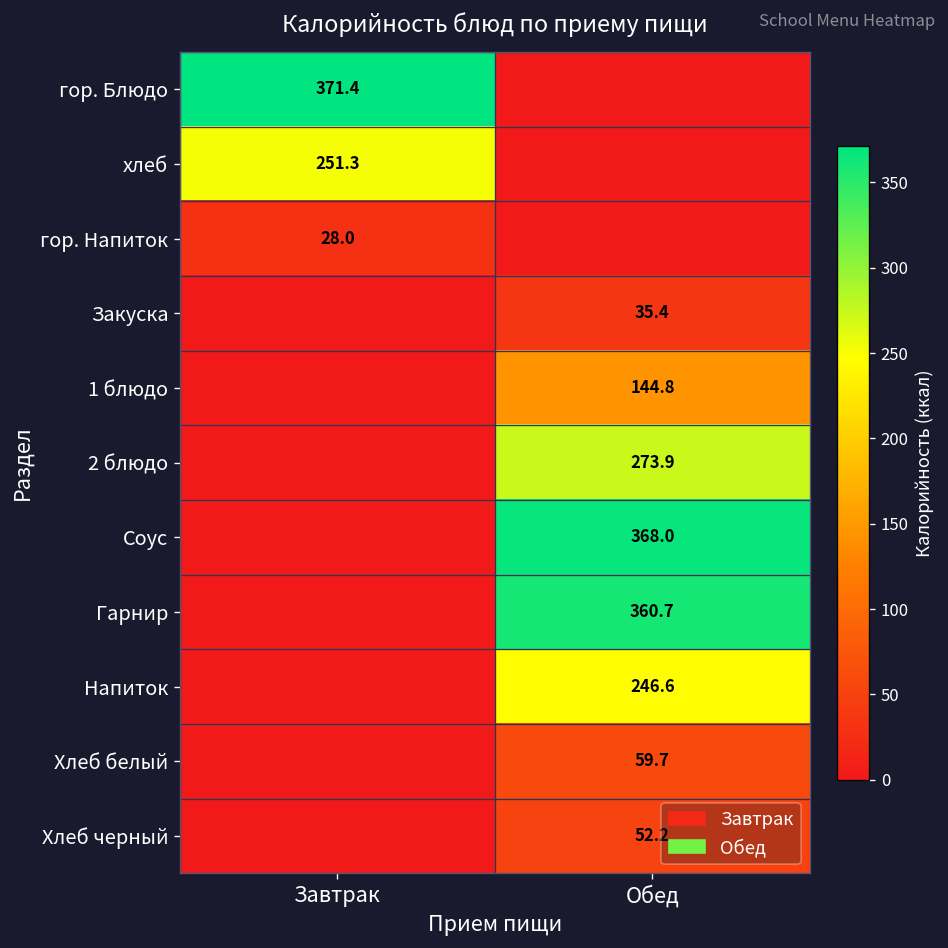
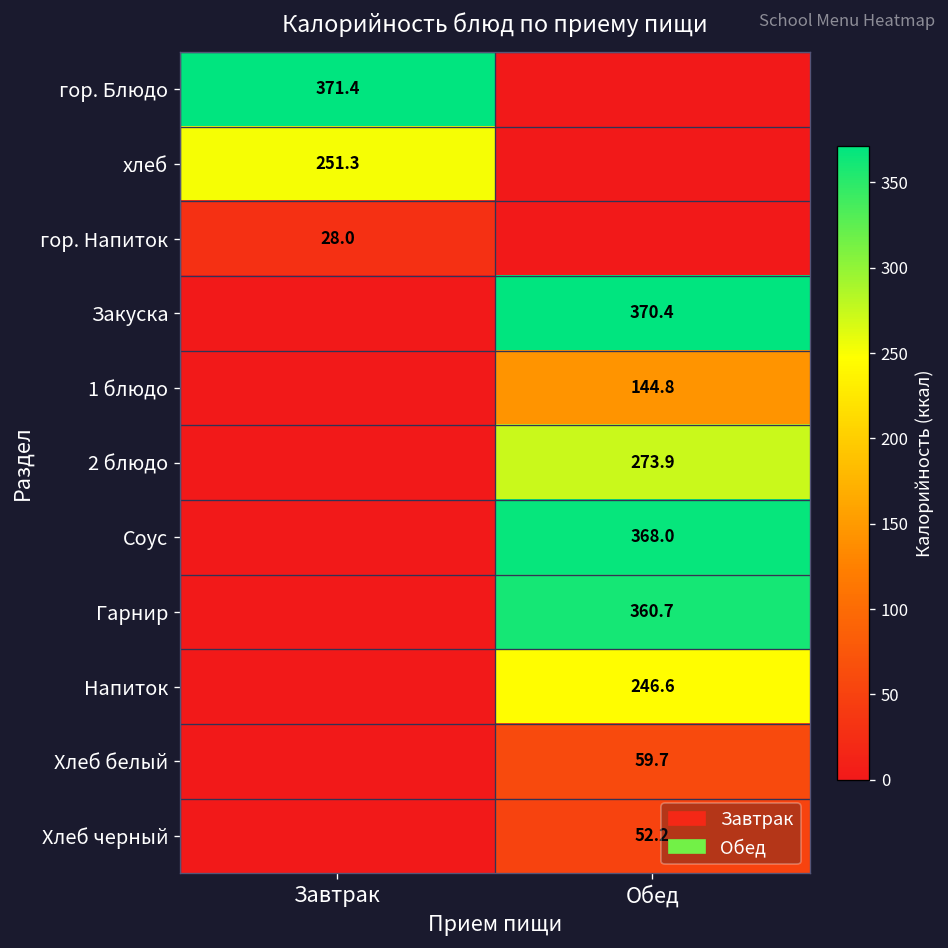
Закуска, Обед: 35.4 -> 370.4
